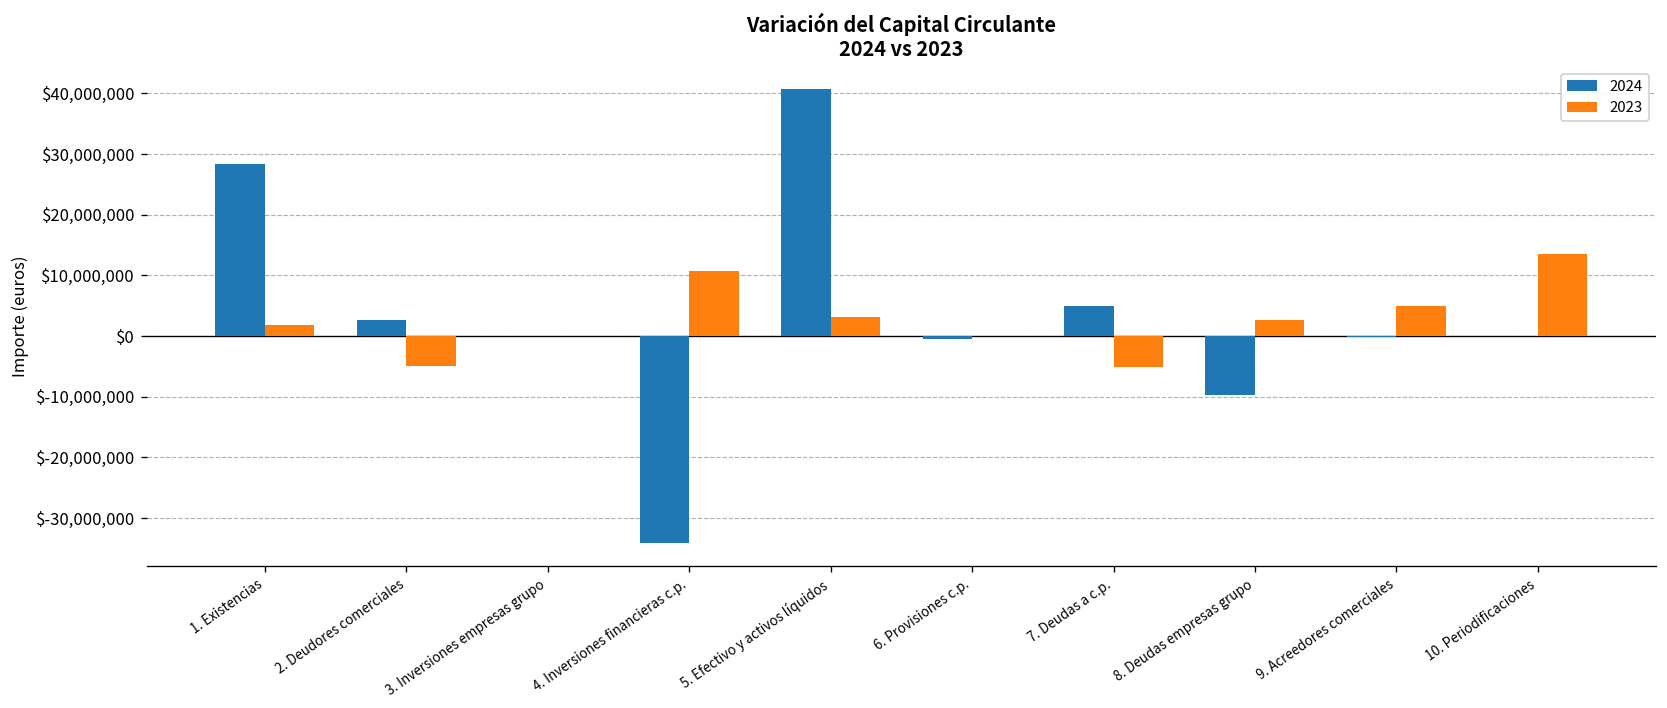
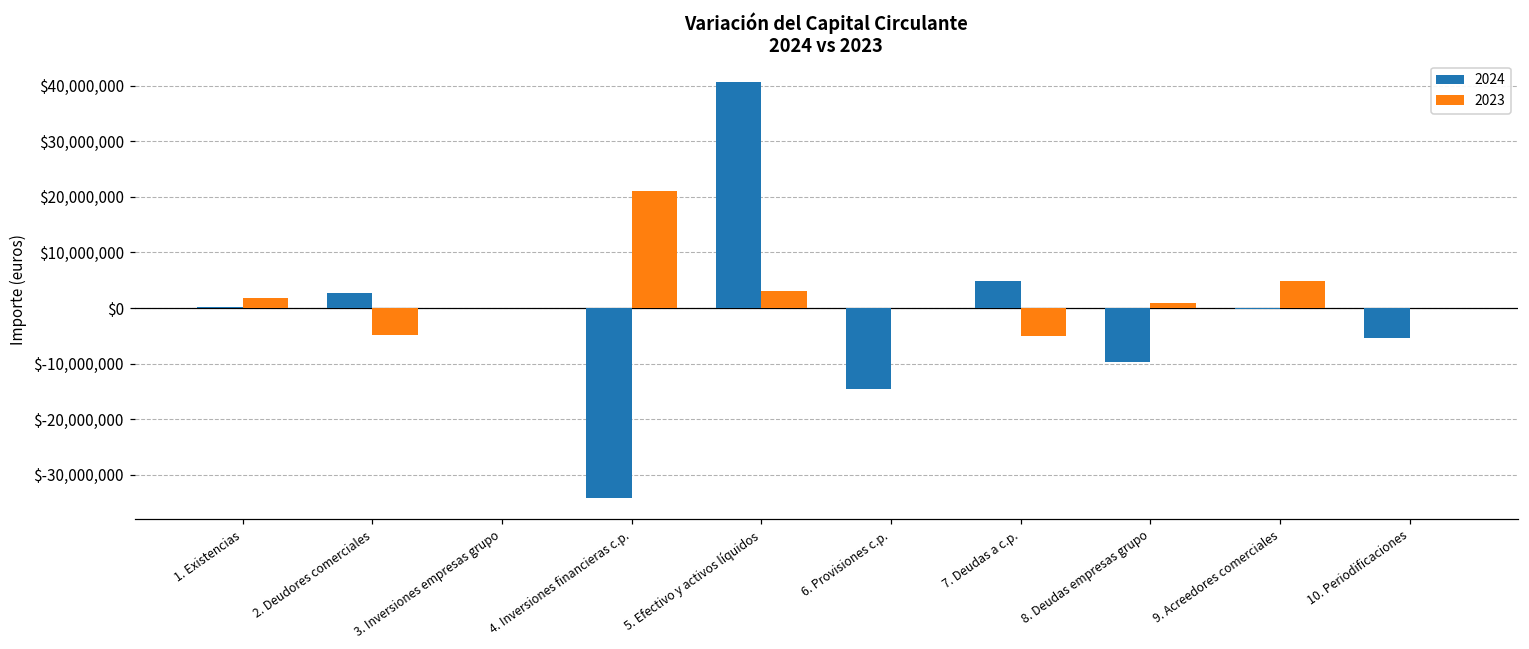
2024, 1. Existencias: $28,000,000 -> $0
2023, 4. Inversiones financieras c.p.: $11,000,000 -> $21,000,000
2024, 6. Provisiones c.p.: $0 -> $-15,000,000
2023, 8. Deudas empresas grupo: $3,000,000 -> $1,000,000
2024, 10. Periodificaciones: $0 -> $-5,000,000
2023, 10. Periodificaciones: $13,000,000 -> $0
